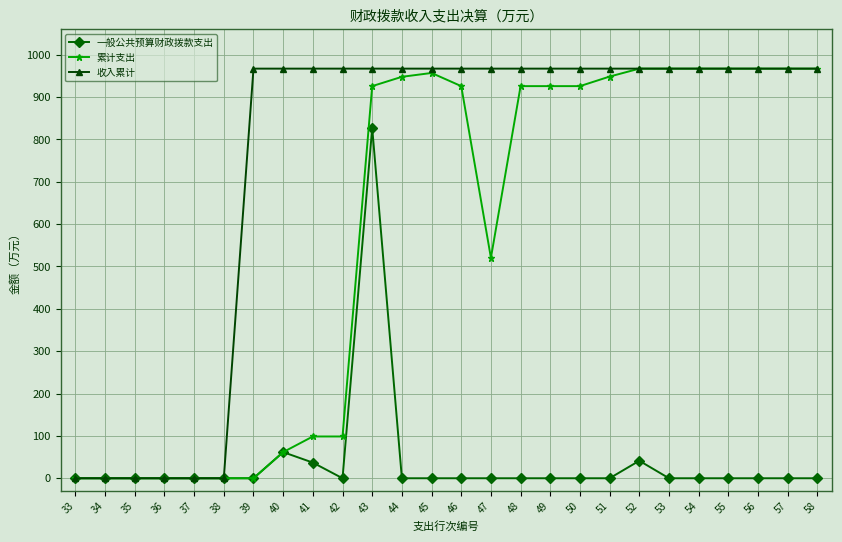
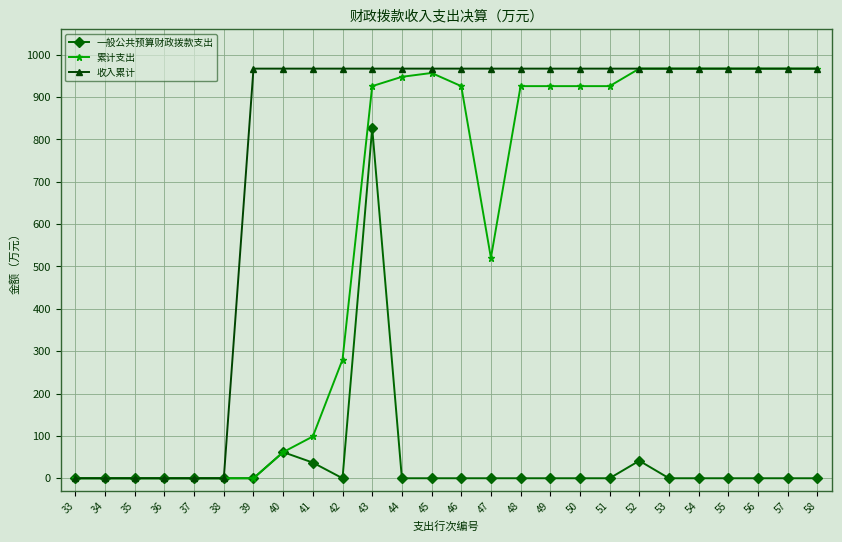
累计支出, 42: 100 -> 280
累计支出, 51: 950 -> 930
